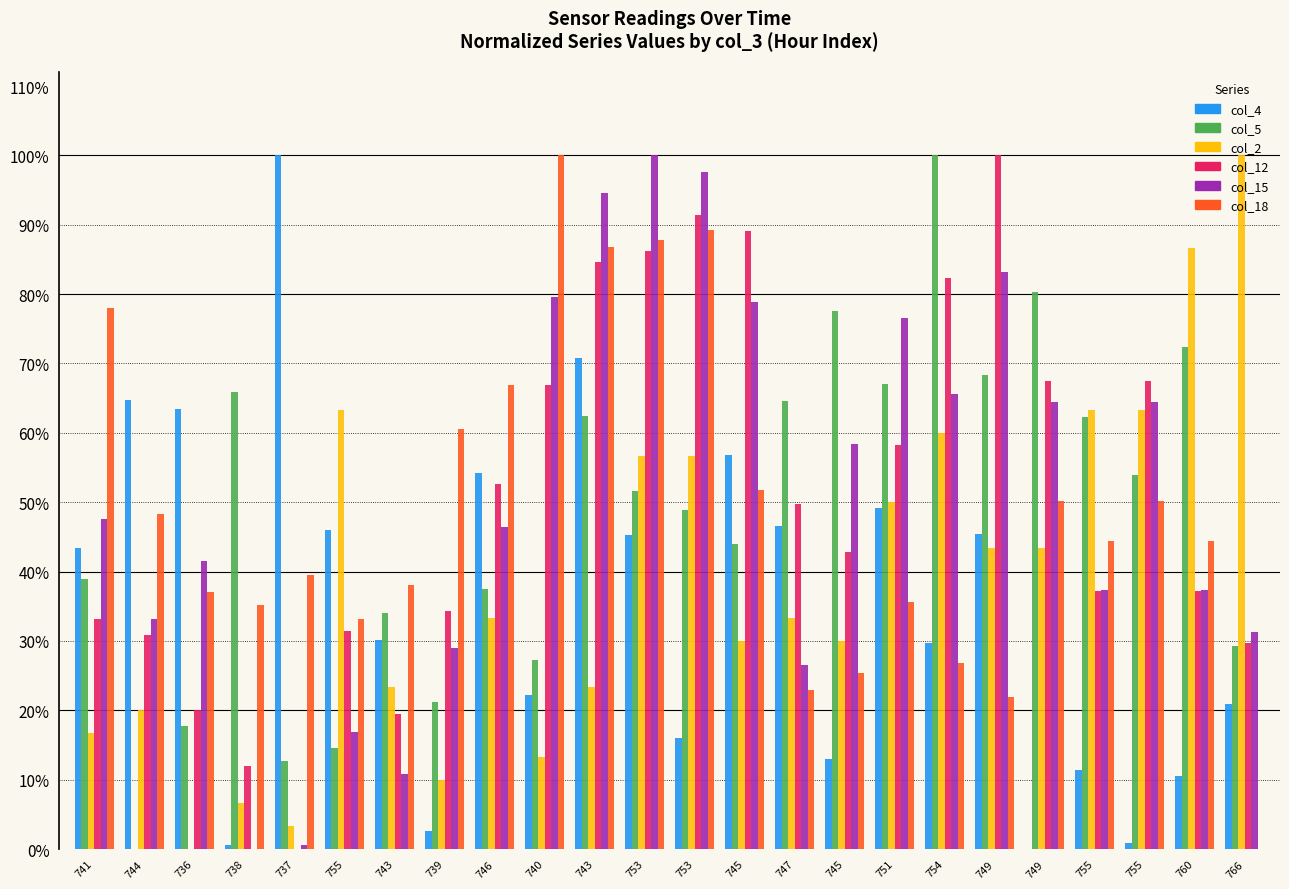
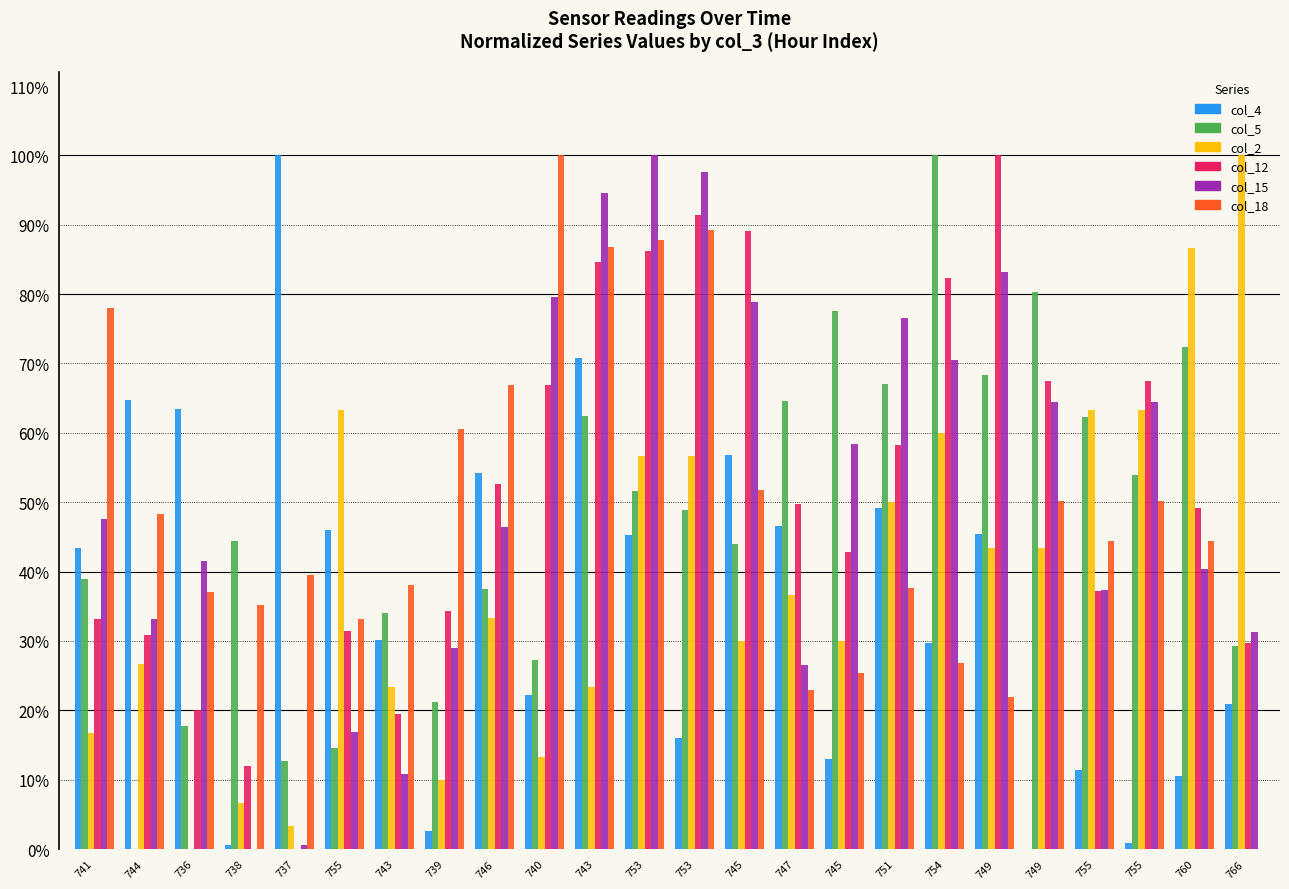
col_2, 744: 20% -> 27%
col_5, 738: 66% -> 44%
col_2, 747: 33% -> 37%
col_18, 751: 36% -> 38%
col_15, 754: 66% -> 70%
col_12, 760: 37% -> 49%
col_15, 760: 37% -> 40%
